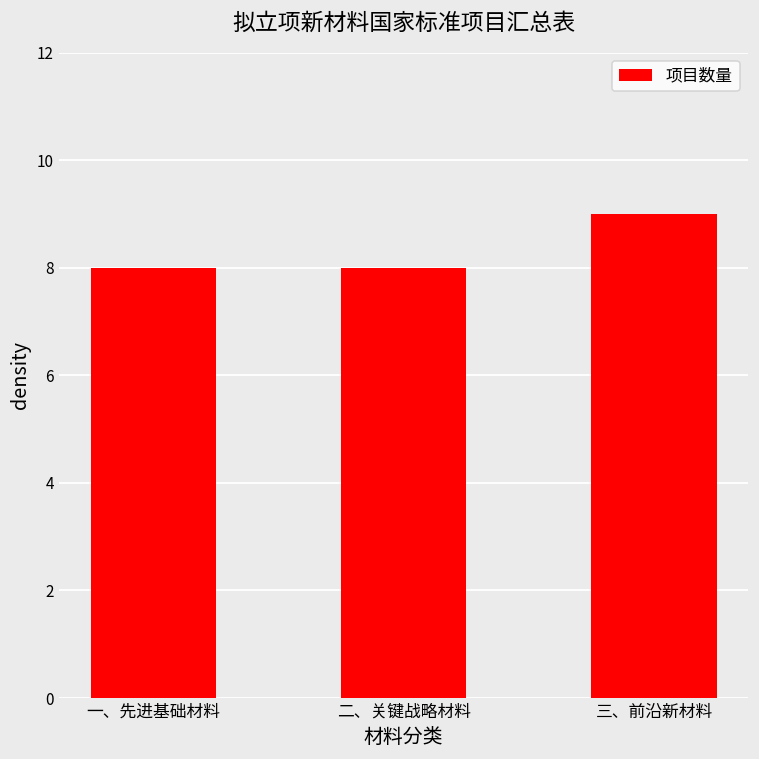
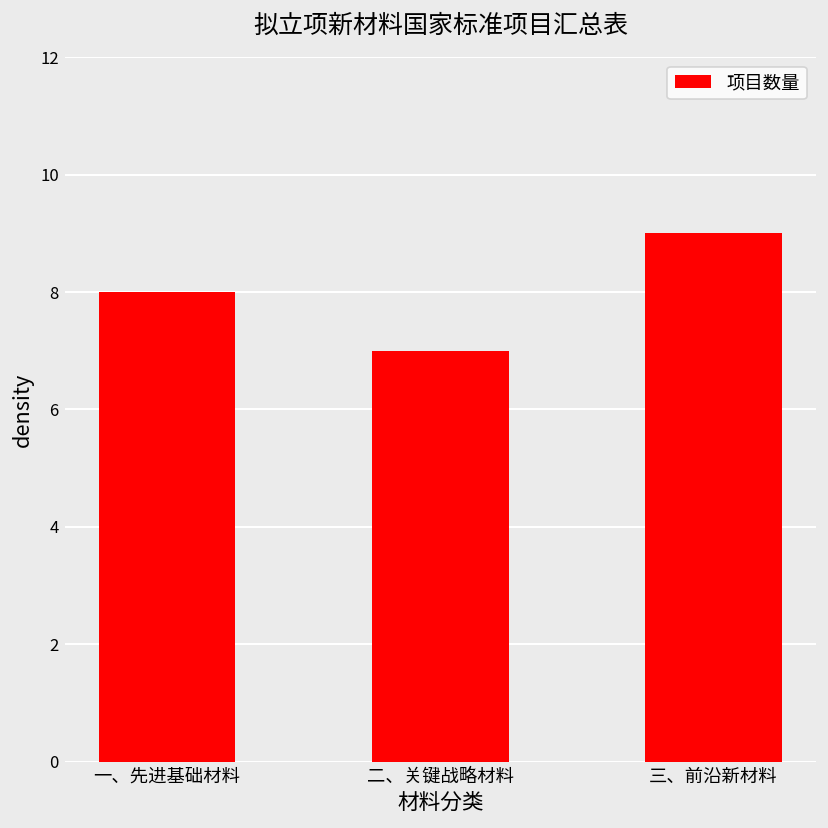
二、关键战略材料: 8 -> 7
